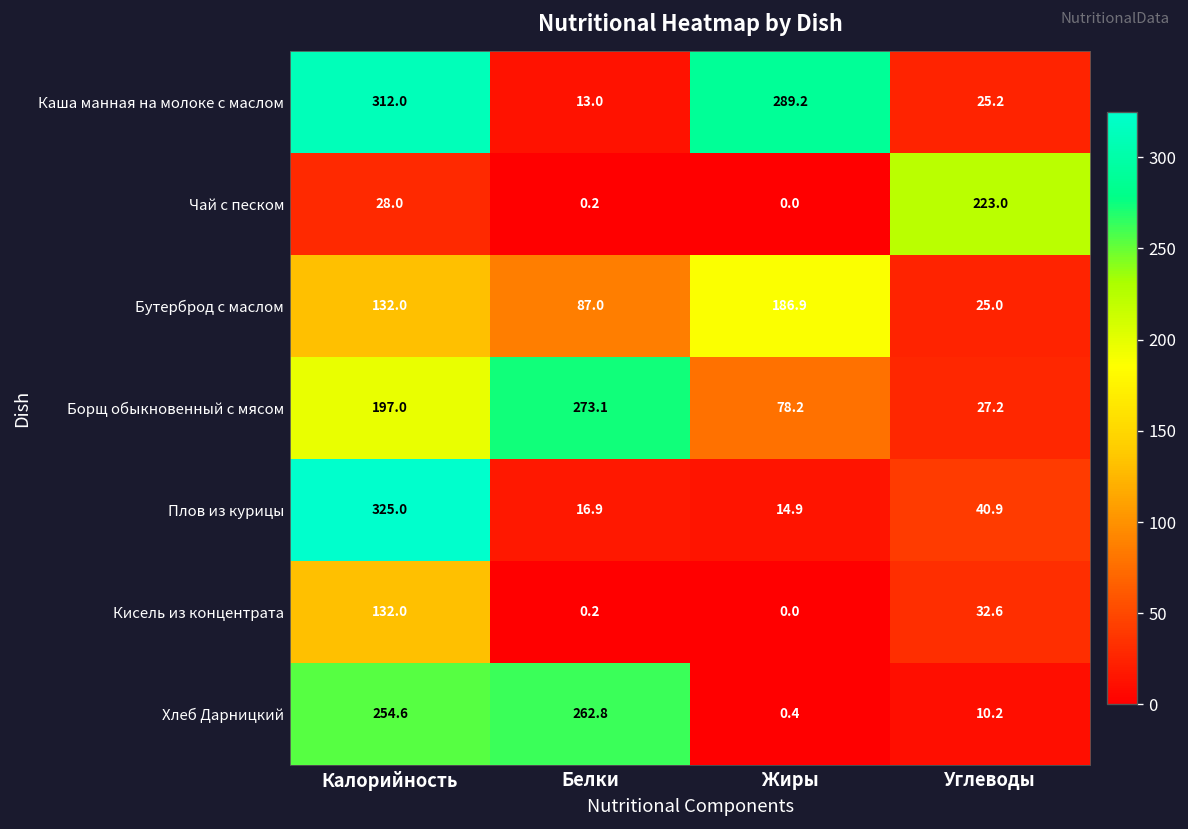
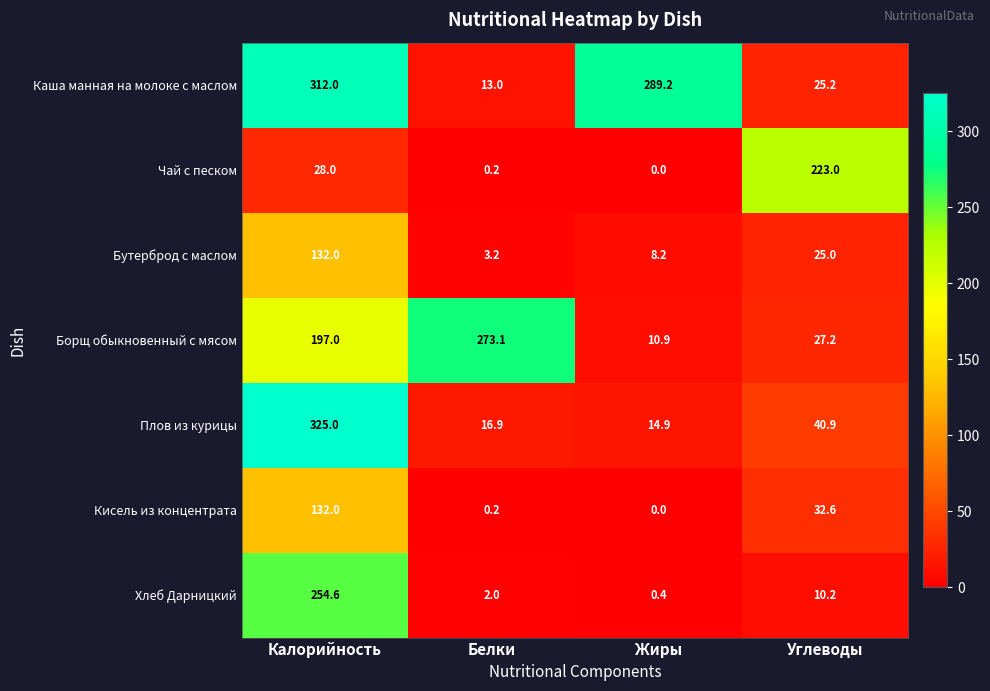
Бутерброд с маслом, Белки: 87.0 -> 3.2
Бутерброд с маслом, Жиры: 186.9 -> 8.2
Борщ обыкновенный с мясом, Жиры: 78.2 -> 10.9
Хлеб Дарницкий, Белки: 262.8 -> 2.0
